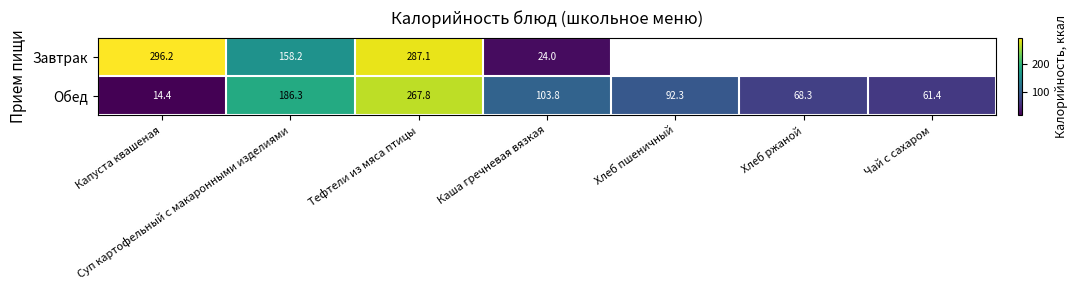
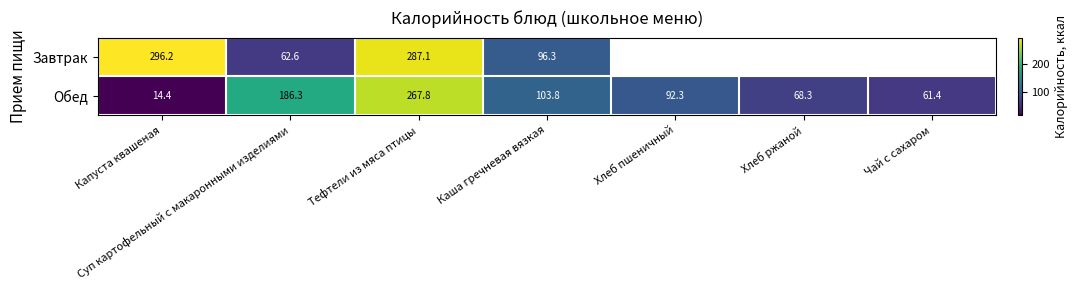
Завтрак, Суп картофельный с макаронными изделиями: 158.2 -> 62.6
Завтрак, Каша гречневая вязкая: 24.0 -> 96.3
